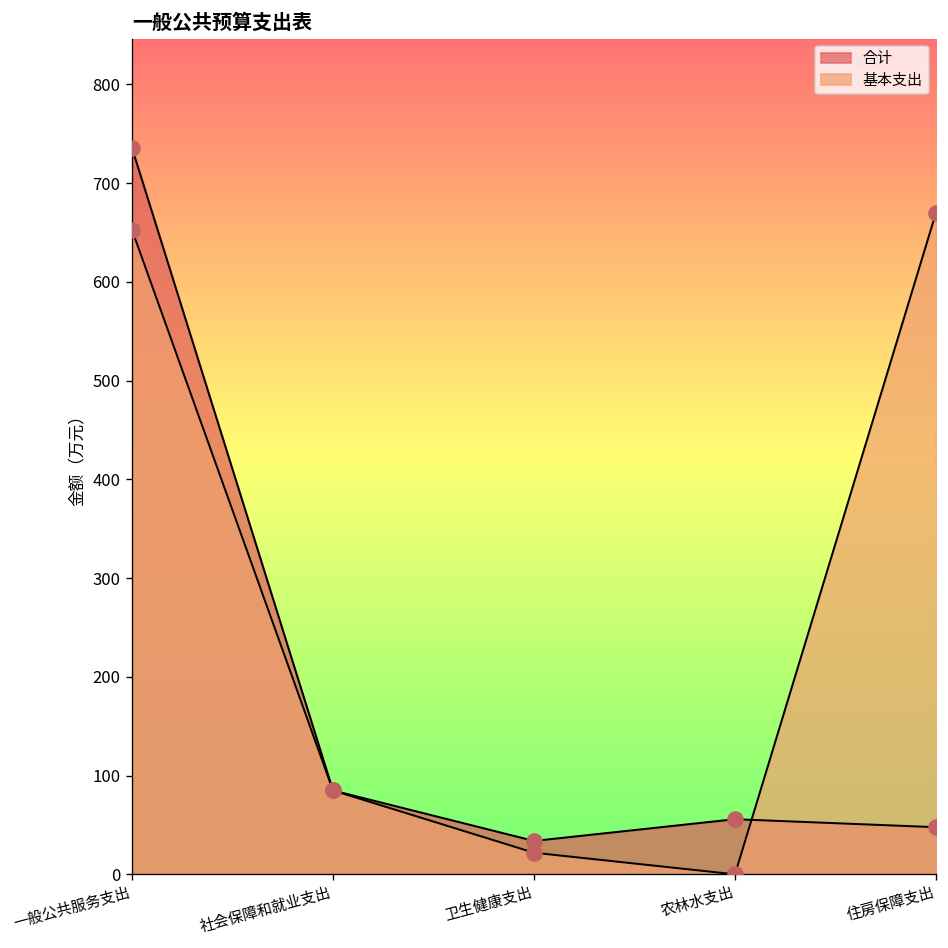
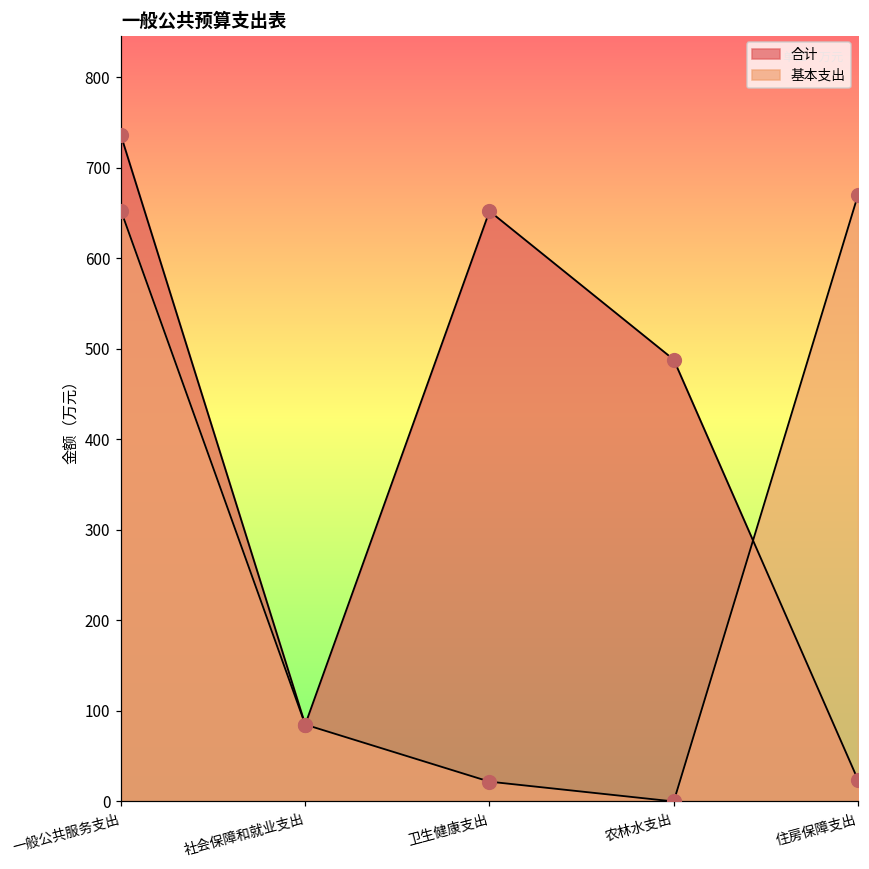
合计, 卫生健康支出: 30 -> 650
合计, 农林水支出: 60 -> 490
合计, 住房保障支出: 50 -> 20
